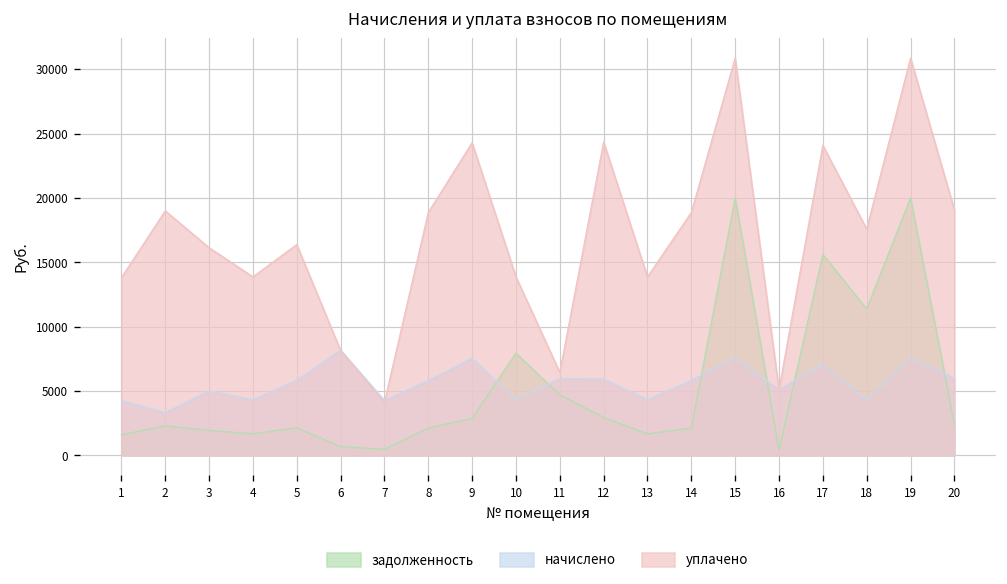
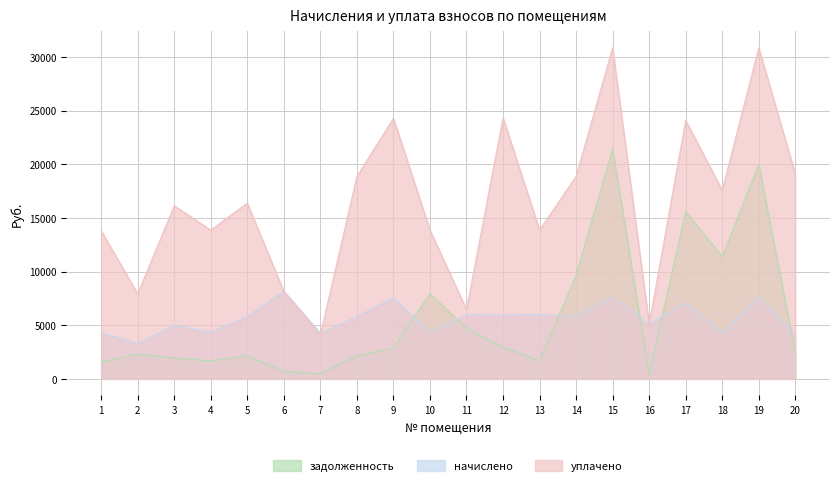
уплачено, 2: 19000 -> 7900
начислено, 13: 4300 -> 6000
задолженность, 14: 2100 -> 9700
задолженность, 15: 20000 -> 21400
начислено, 20: 6000 -> 4200
